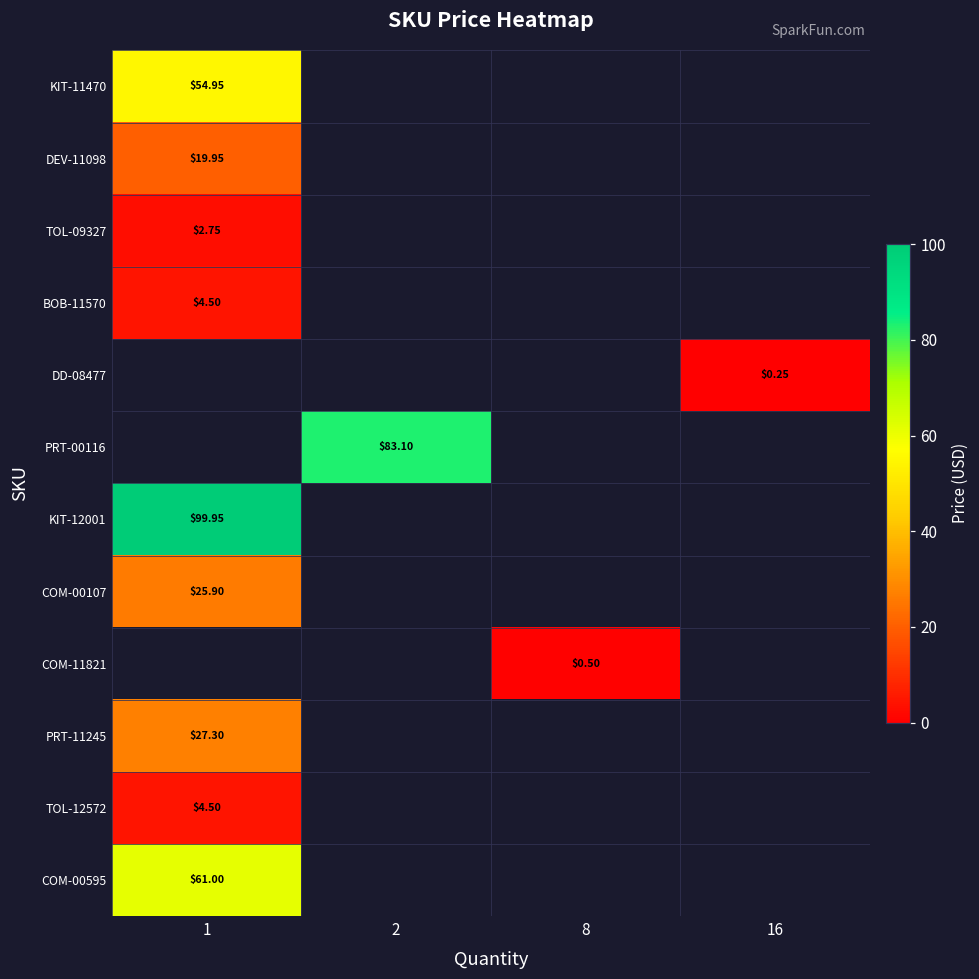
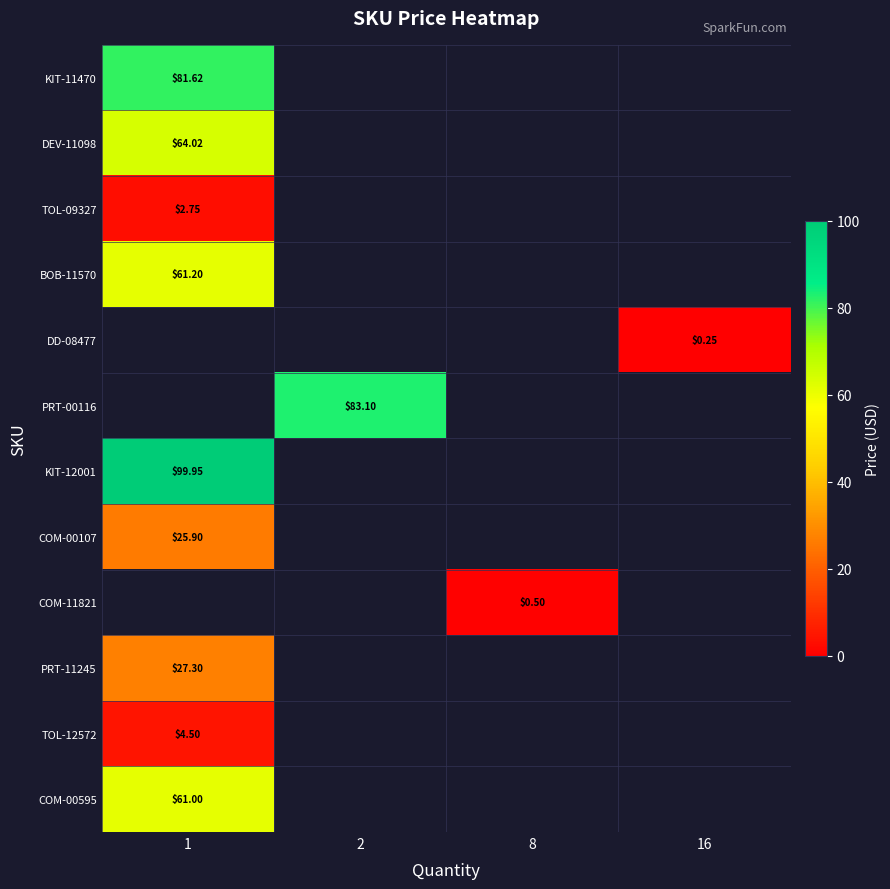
KIT-11470, 1: $54.95 -> $81.62
DEV-11098, 1: $19.95 -> $64.02
BOB-11570, 1: $4.50 -> $61.20
